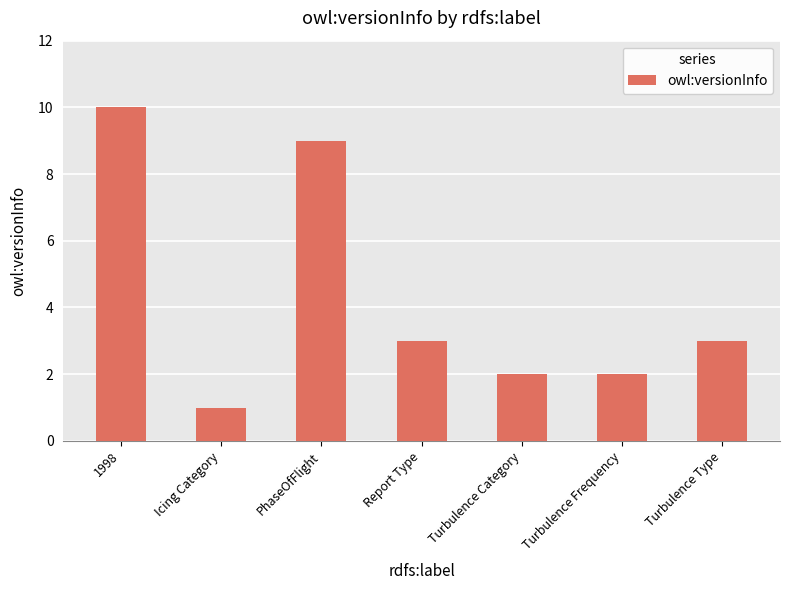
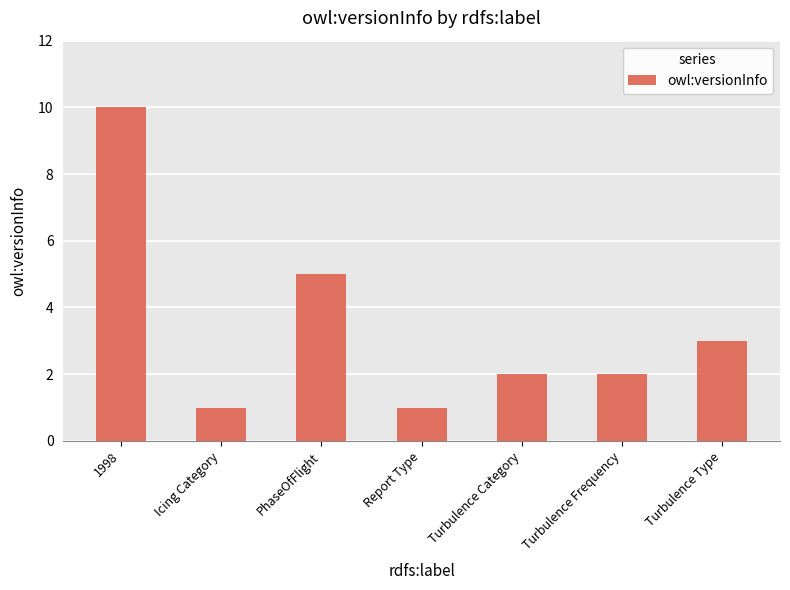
PhaseOfFlight: 9 -> 5
Report Type: 3 -> 1
